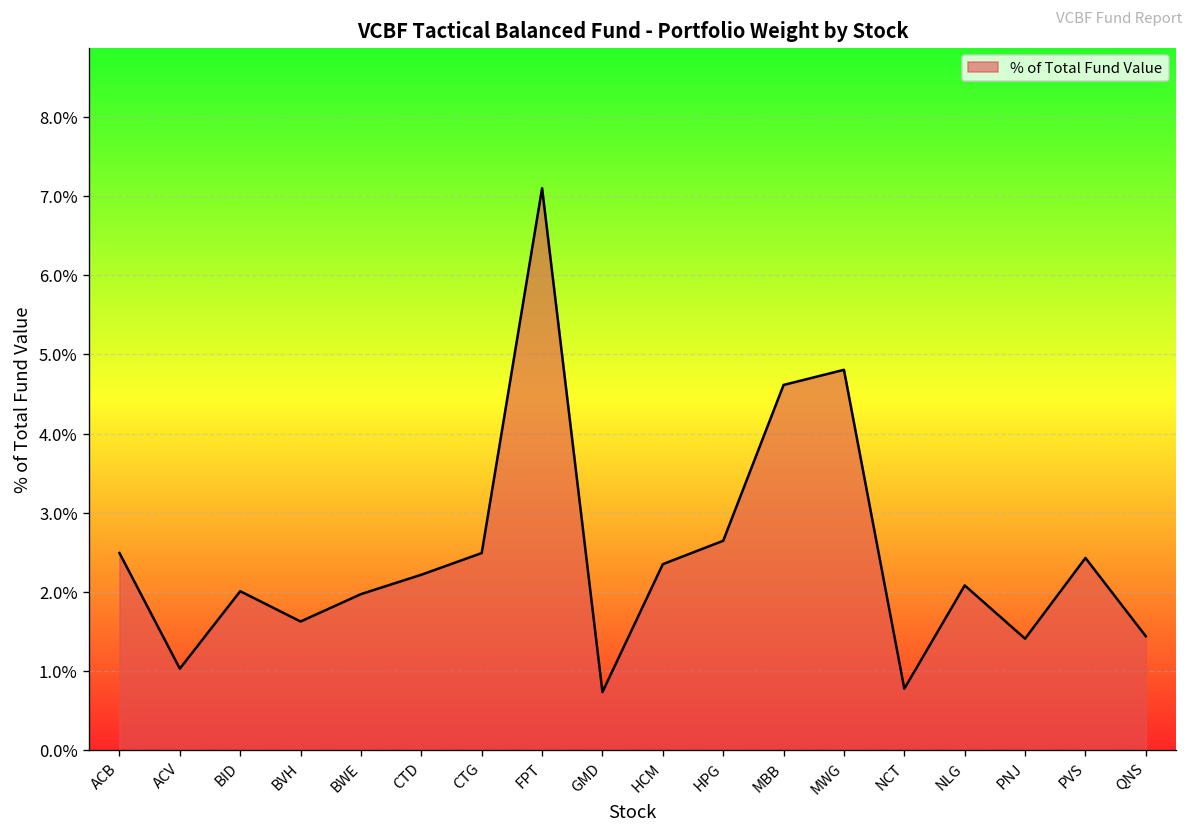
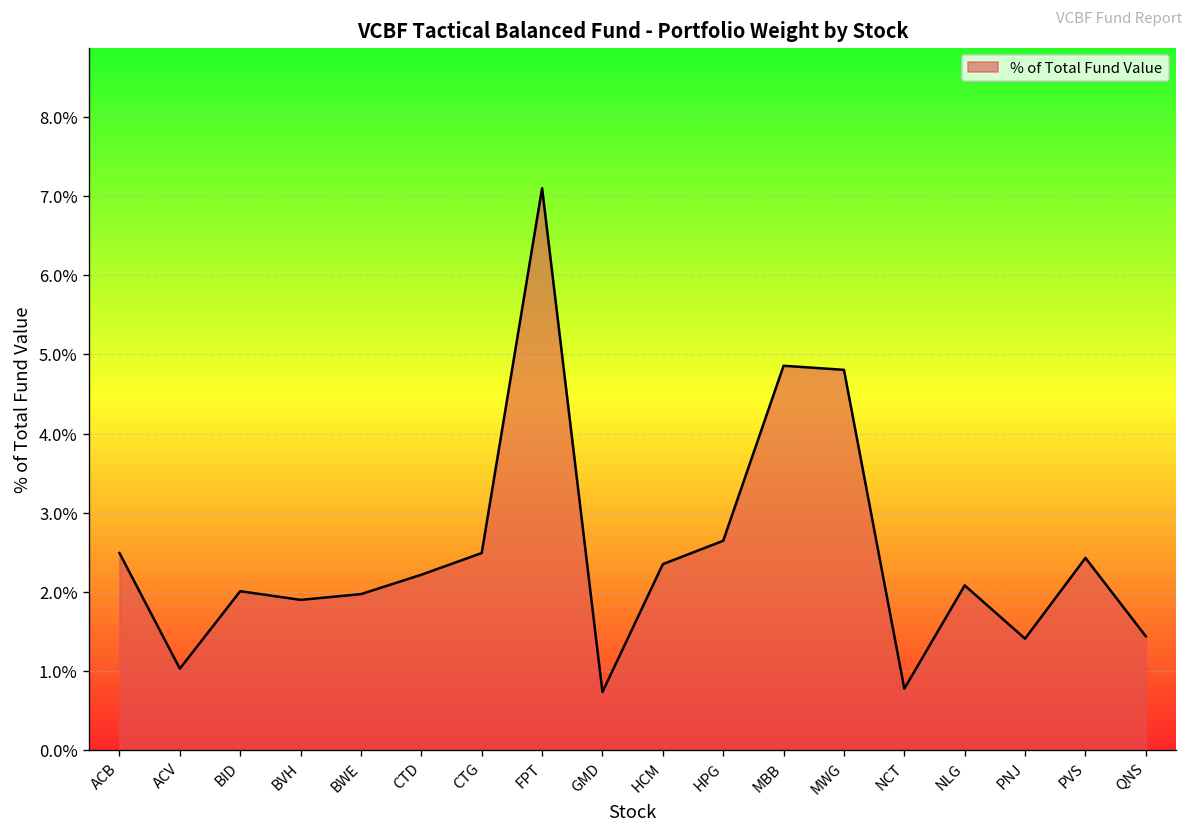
BVH: 1.6% -> 1.9%
MBB: 4.6% -> 4.9%
